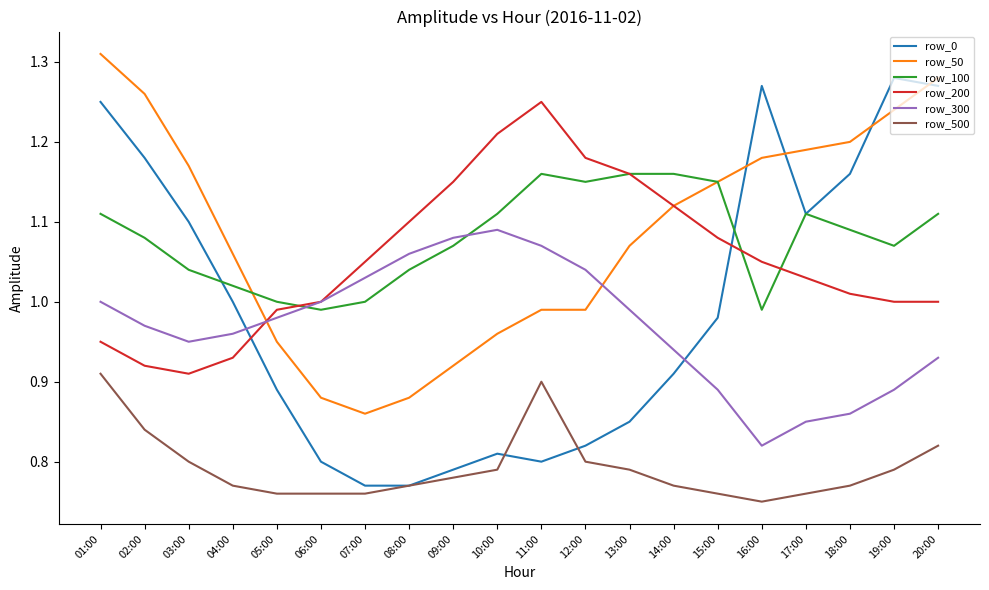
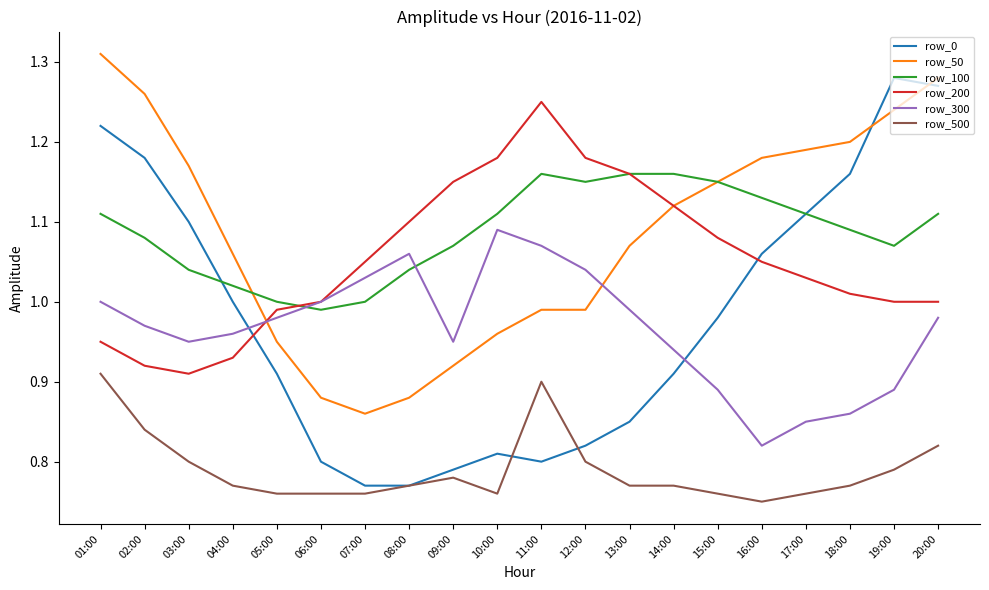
row_0, 01:00: 1.25 -> 1.22
row_0, 05:00: 0.89 -> 0.91
row_300, 09:00: 1.08 -> 0.95
row_200, 10:00: 1.21 -> 1.18
row_500, 10:00: 0.79 -> 0.76
row_500, 13:00: 0.79 -> 0.77
row_0, 16:00: 1.27 -> 1.06
row_100, 16:00: 0.99 -> 1.13
row_300, 20:00: 0.93 -> 0.98
